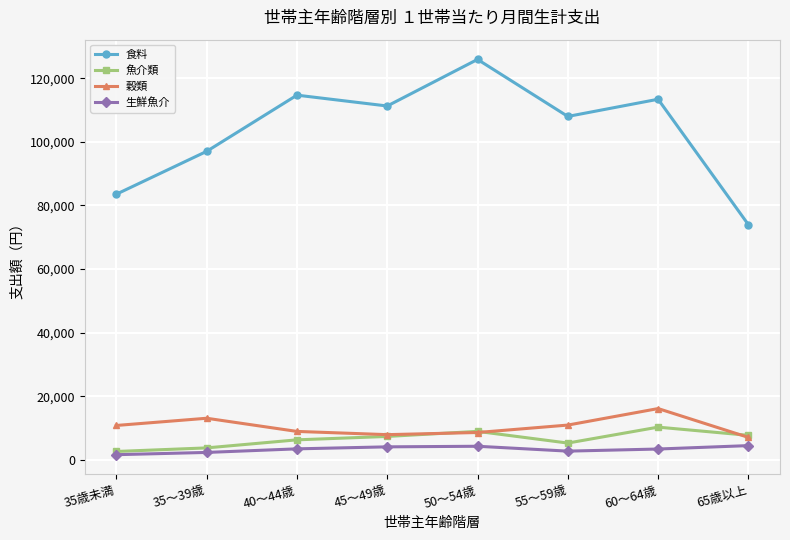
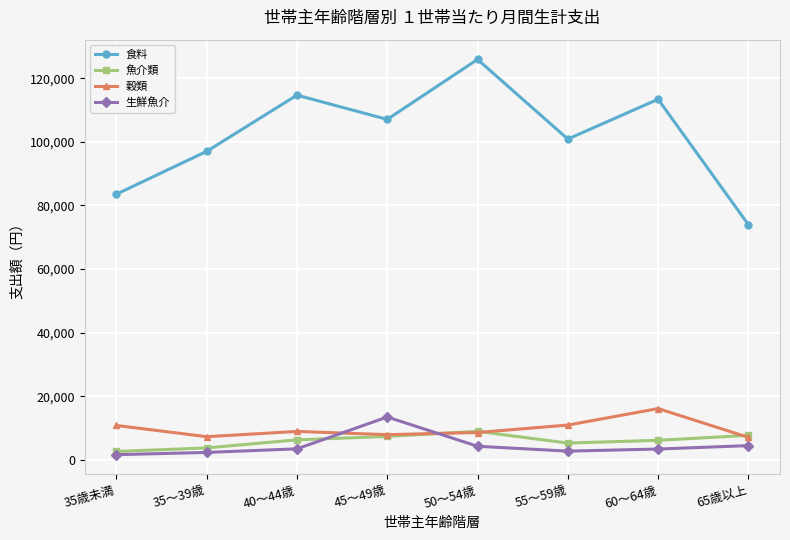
穀類, 35～39歳: 13,000 -> 7,000
食料, 45～49歳: 111,000 -> 107,000
生鮮魚介, 45～49歳: 4,000 -> 13,000
食料, 55～59歳: 108,000 -> 101,000
魚介類, 60～64歳: 10,000 -> 6,000
